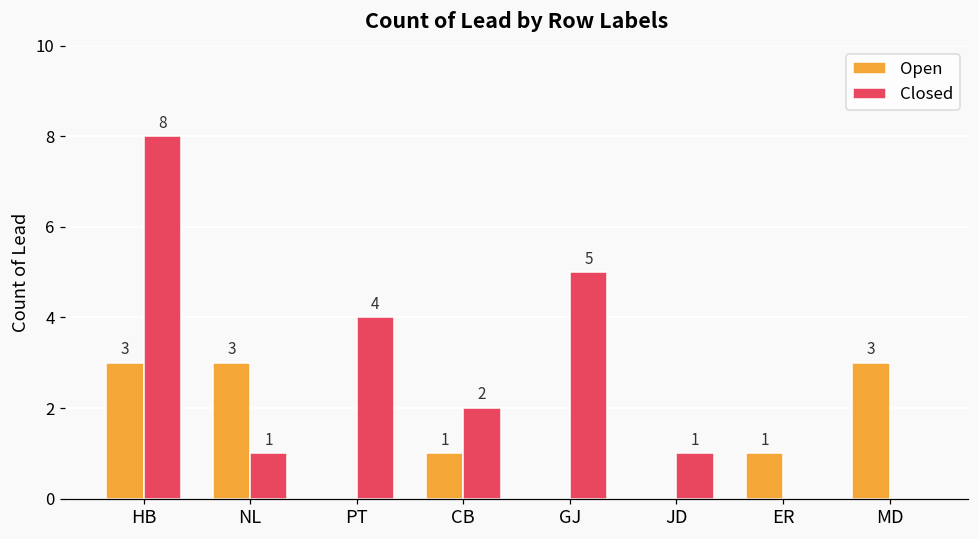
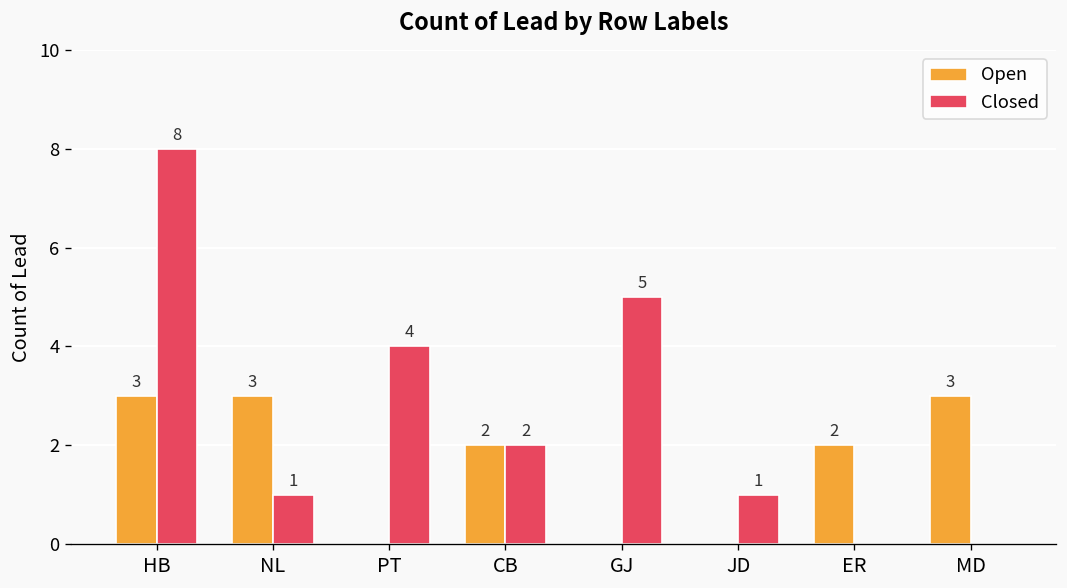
Open, CB: 1 -> 2
Open, ER: 1 -> 2
